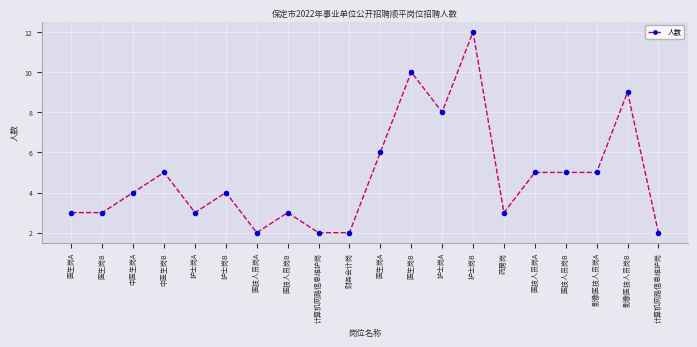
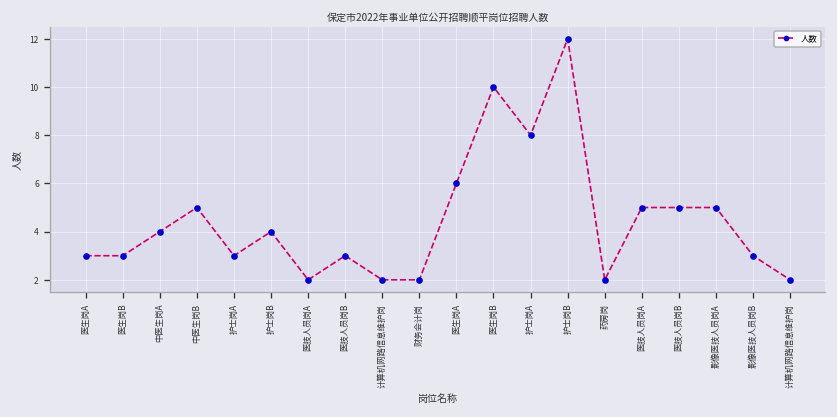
药房岗: 3 -> 2
影像医技人员岗B: 9 -> 3
